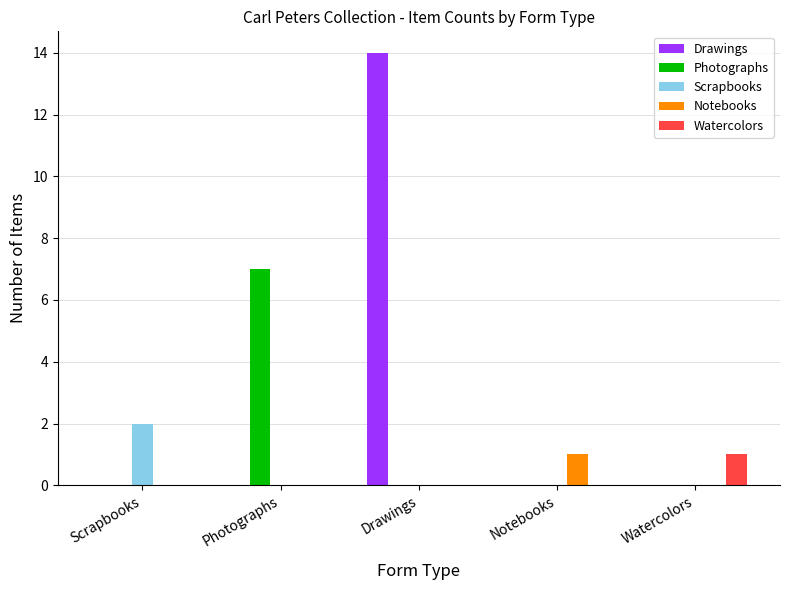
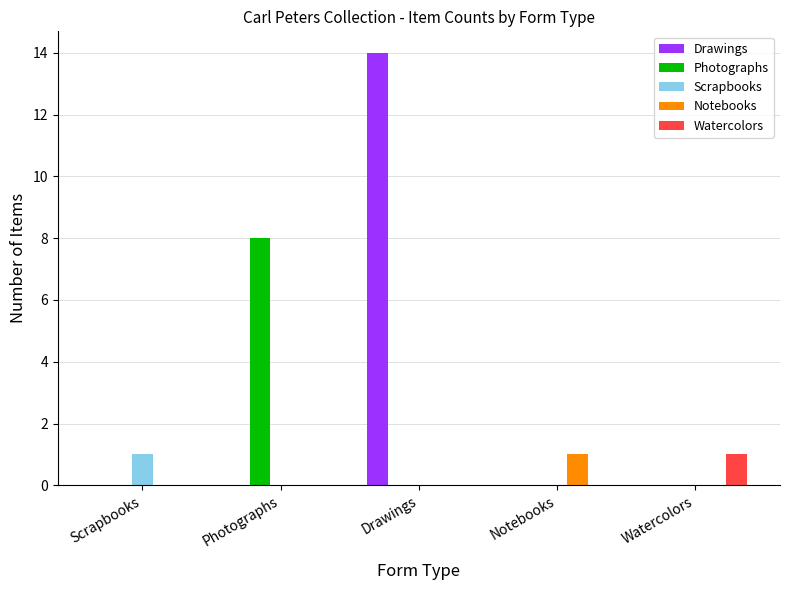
Scrapbooks, Scrapbooks: 2 -> 1
Photographs, Photographs: 7 -> 8
